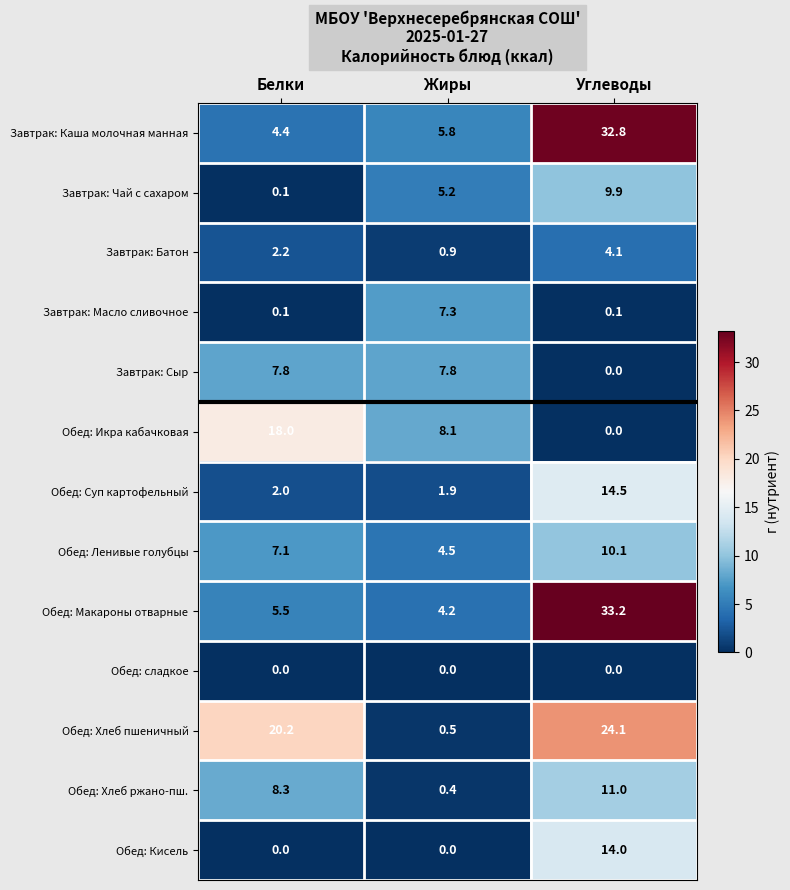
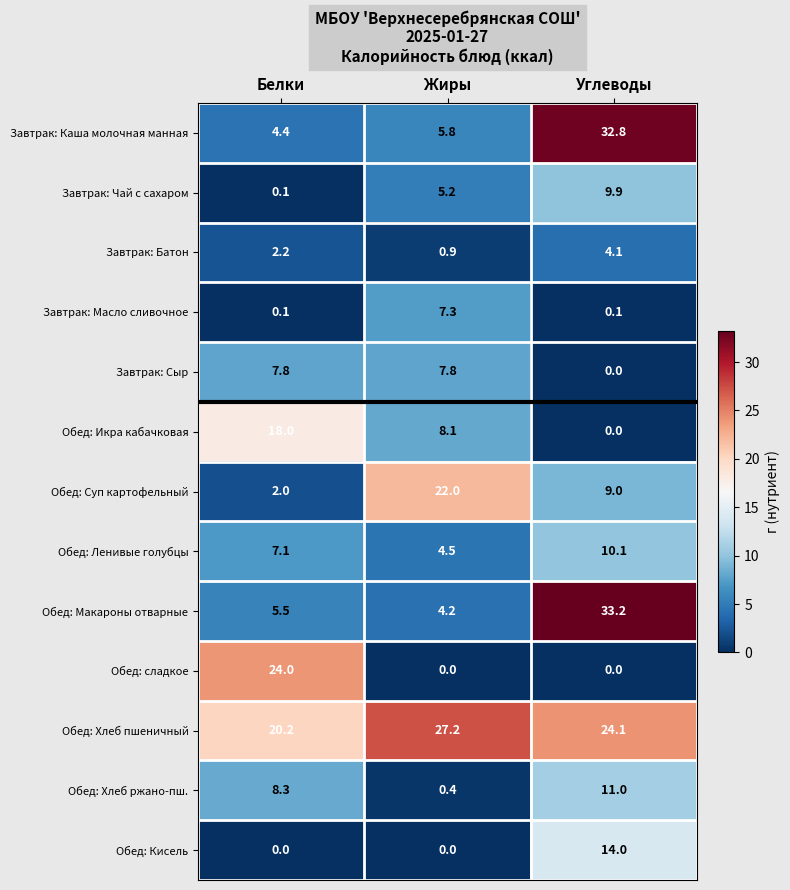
Обед: Суп картофельный, Жиры: 1.9 -> 22.0
Обед: Суп картофельный, Углеводы: 14.5 -> 9.0
Обед: сладкое, Белки: 0.0 -> 24.0
Обед: Хлеб пшеничный, Жиры: 0.5 -> 27.2
